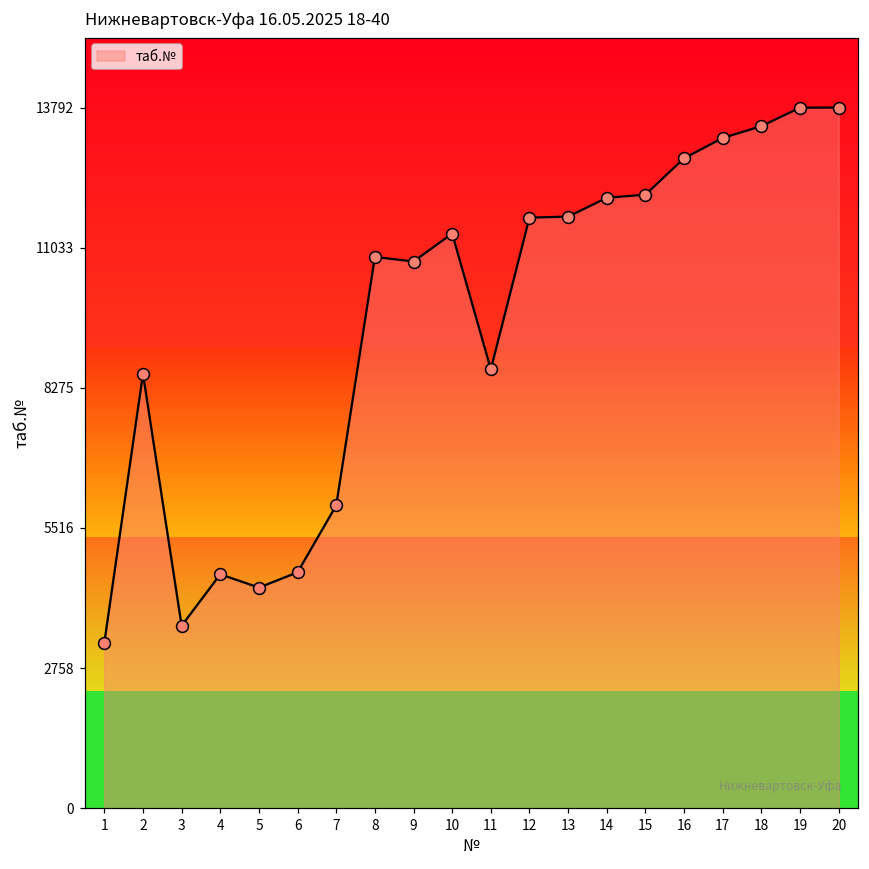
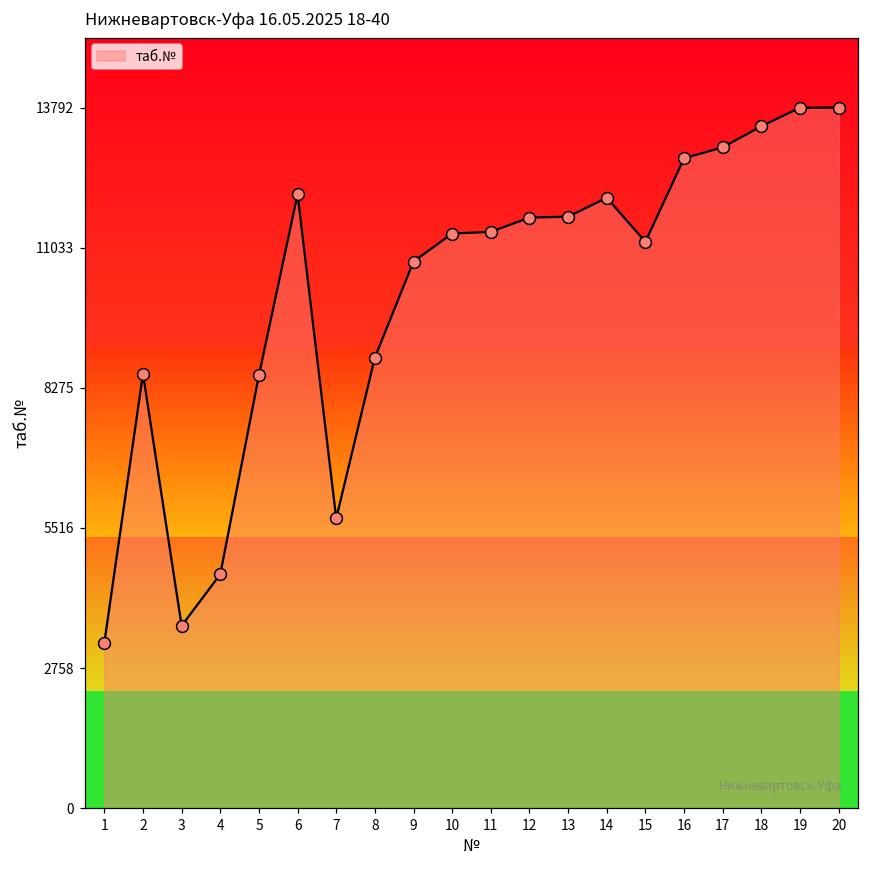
5: 4300 -> 8500
6: 4600 -> 12100
7: 6000 -> 5700
8: 10900 -> 8900
11: 8600 -> 11300
15: 12100 -> 11200
17: 13200 -> 13000
